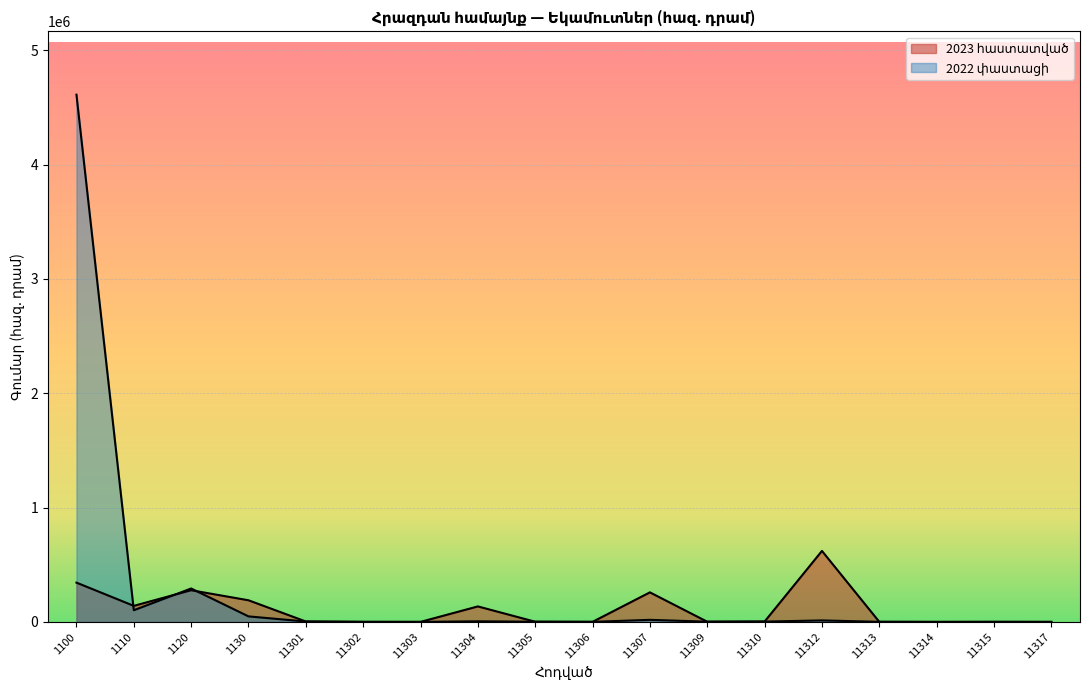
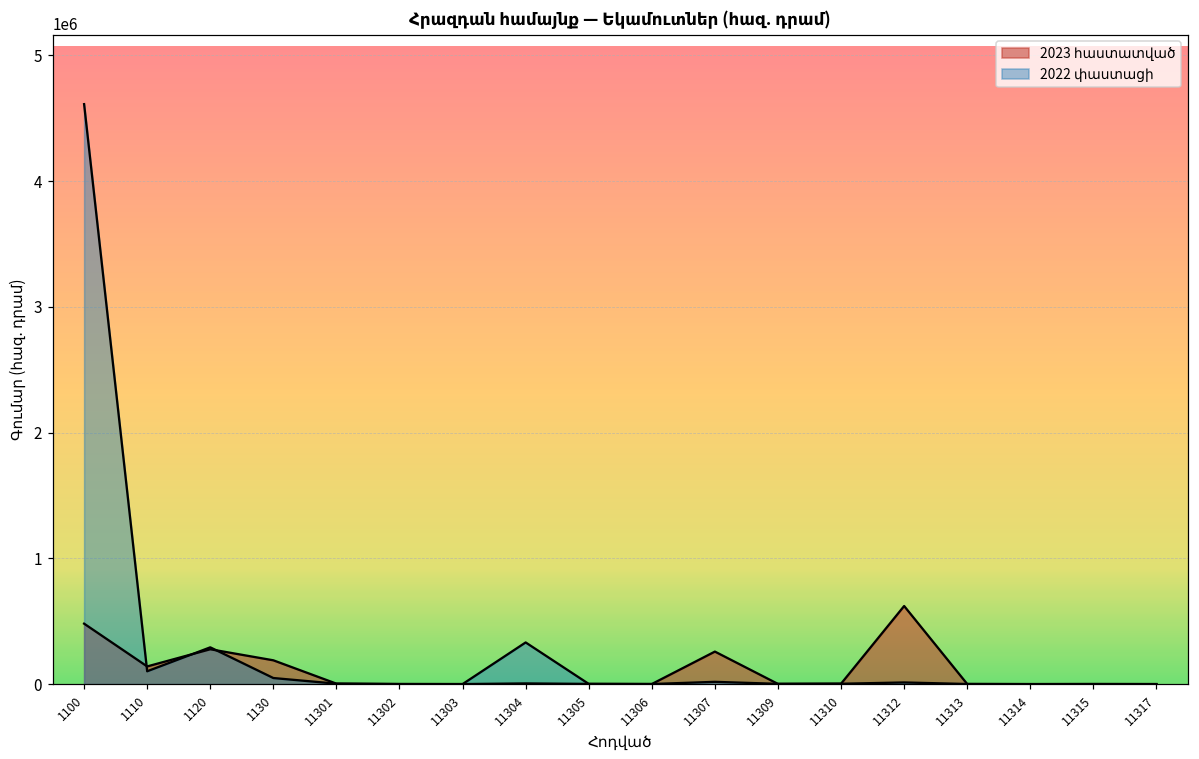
2023 հաստատված, 1100: 340000 -> 480000
2023 հաստատված, 11304: 140000 -> 10000
2022 փաստացի, 11304: 10000 -> 330000
